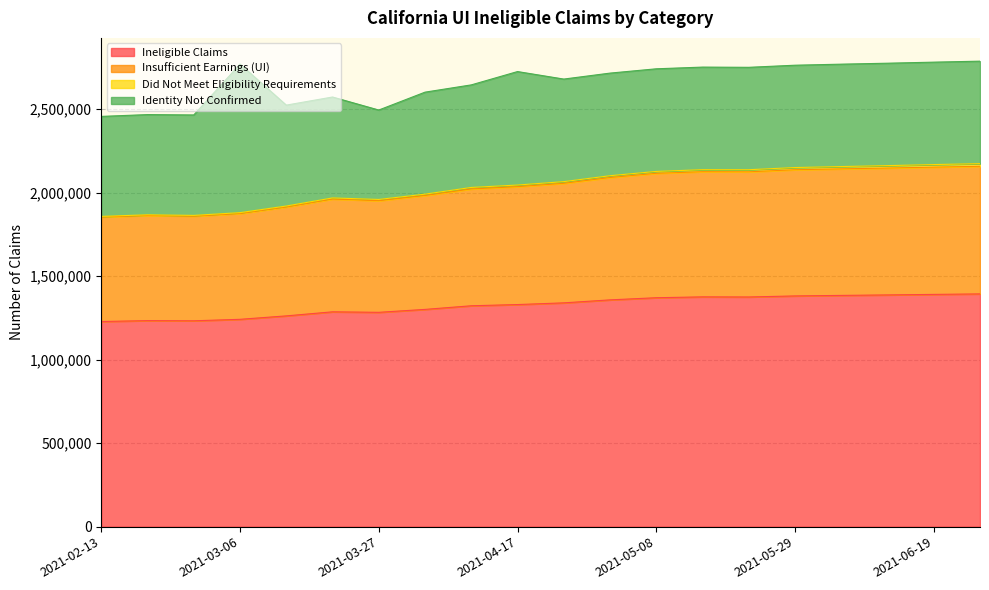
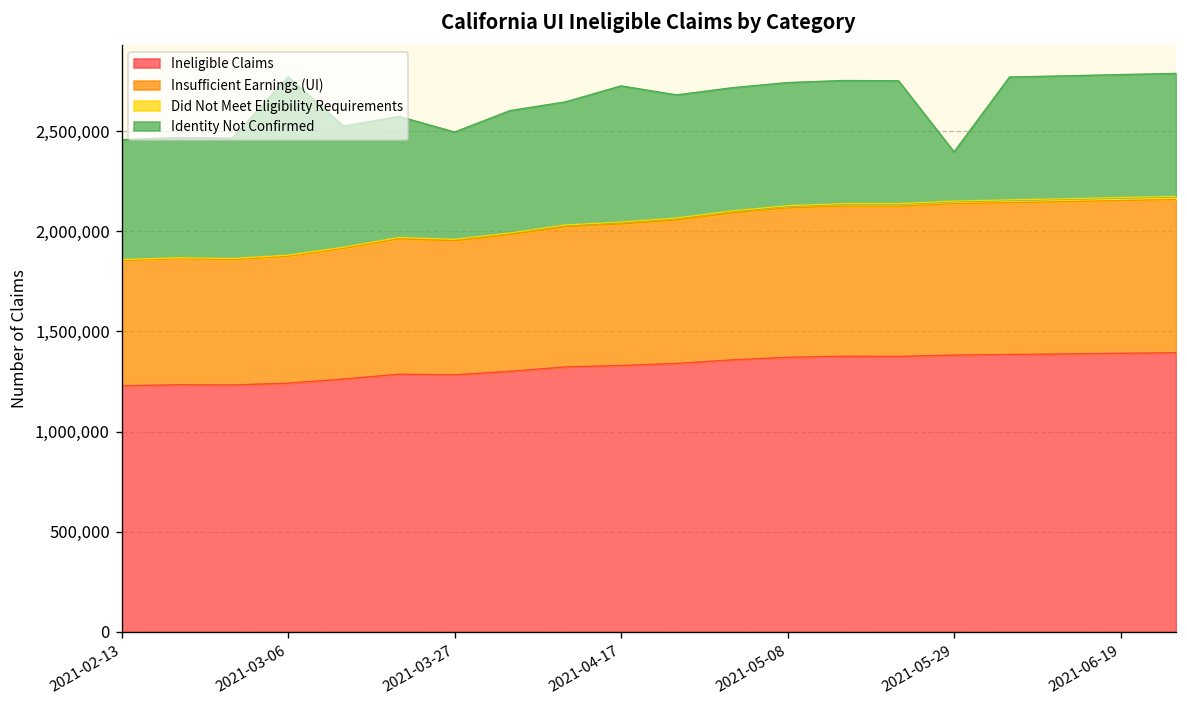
Identity Not Confirmed, 2021-05-29: 610,000 -> 250,000
